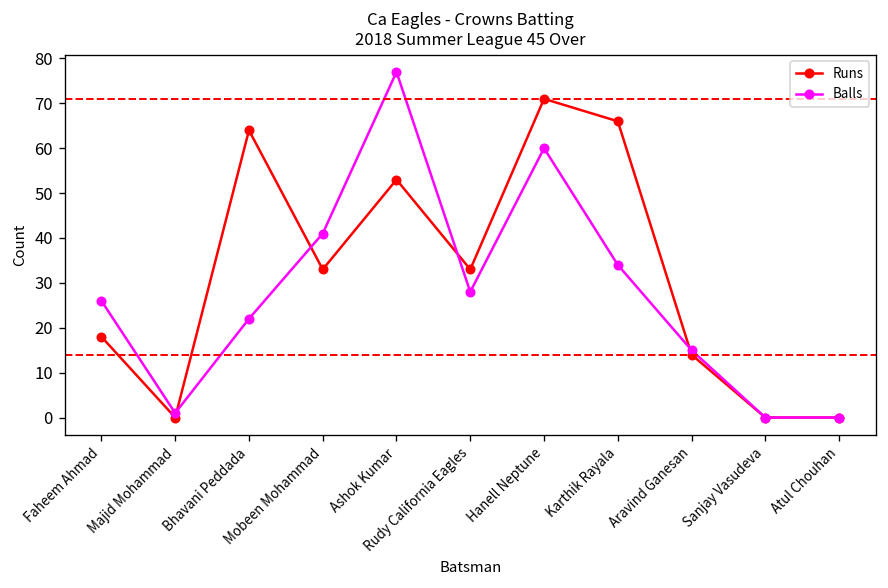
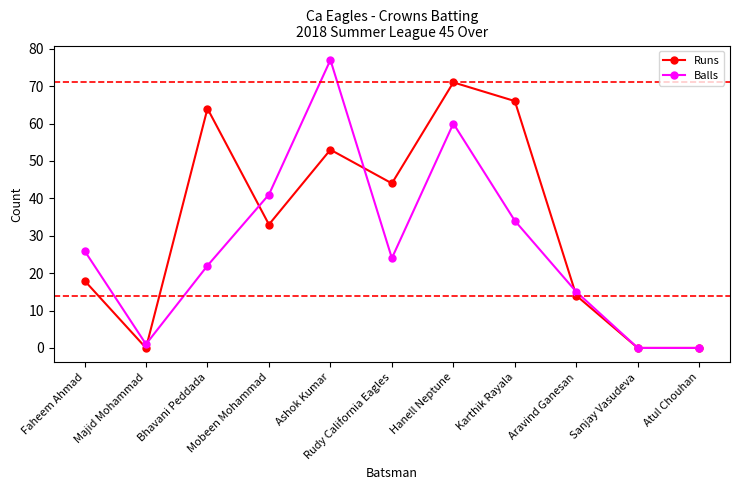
Runs, Rudy California Eagles: 33 -> 44
Balls, Rudy California Eagles: 28 -> 24
